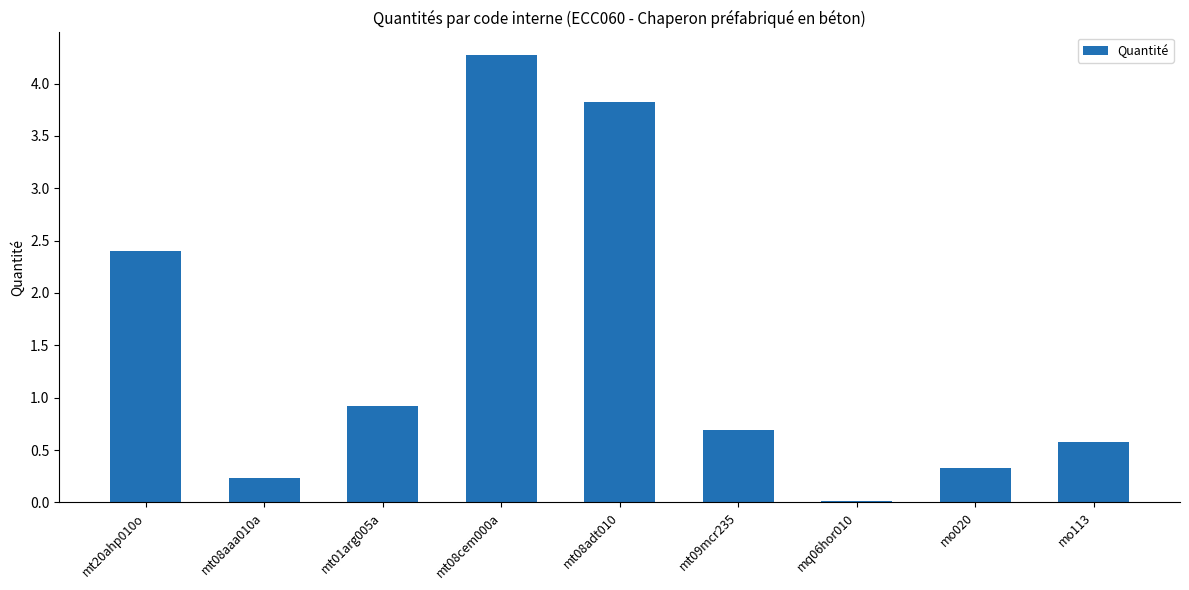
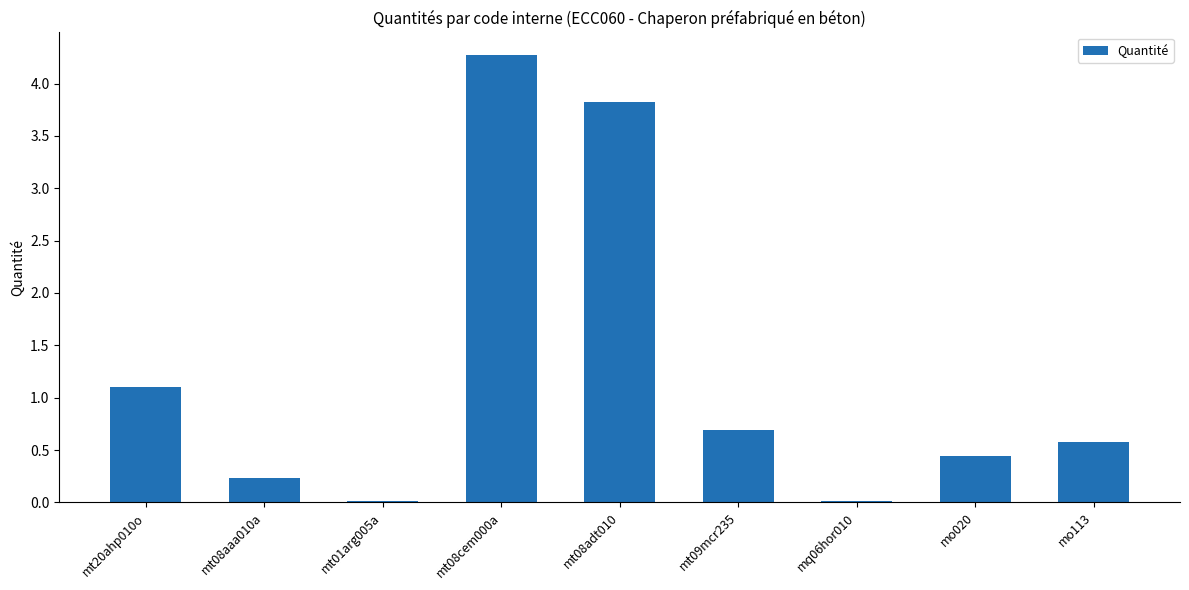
mt20ahp010o: 2.4 -> 1.1
mt01arg005a: 0.92 -> 0.02
mo020: 0.33 -> 0.45
